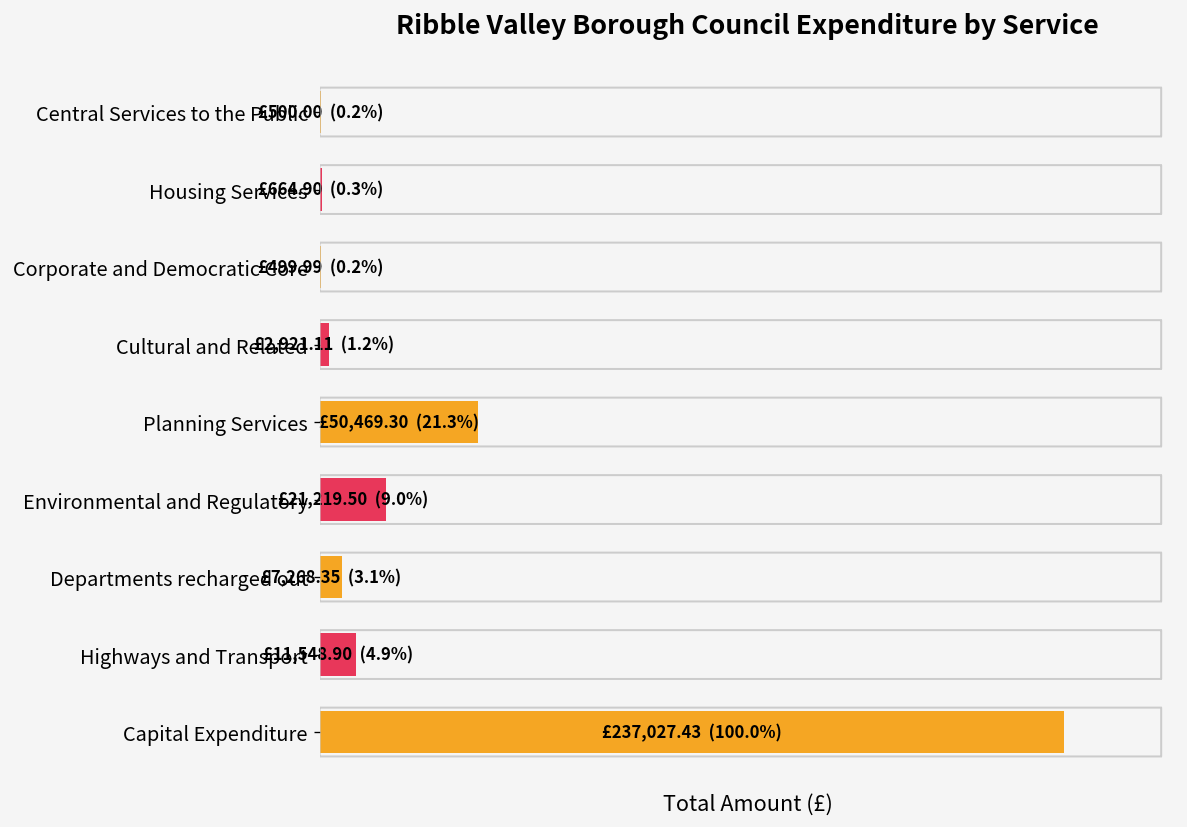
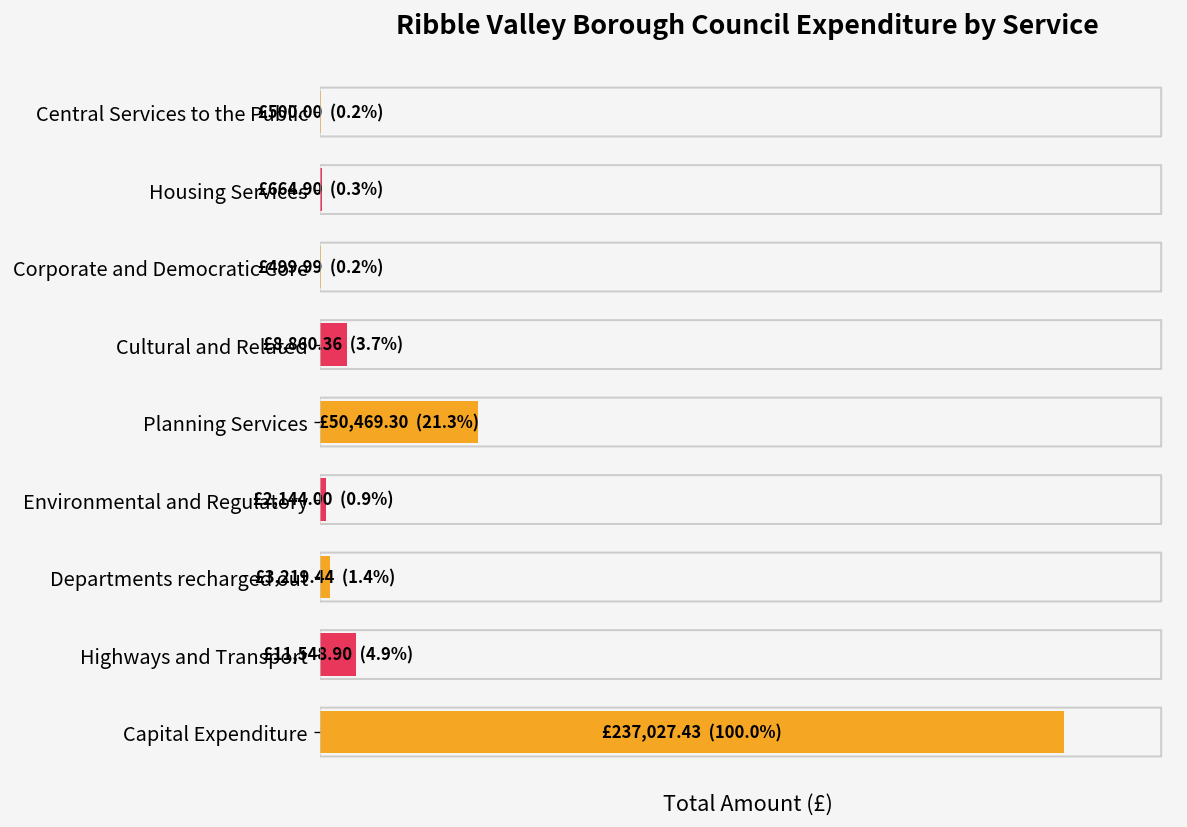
Cultural and Related: £2,921.11 (1.2%) -> £8,860.36 (3.7%)
Environmental and Regulatory: £21,219.50 (9.0%) -> £2,144.00 (0.9%)
Departments recharged out: £7,268.35 (3.1%) -> £3,219.44 (1.4%)
